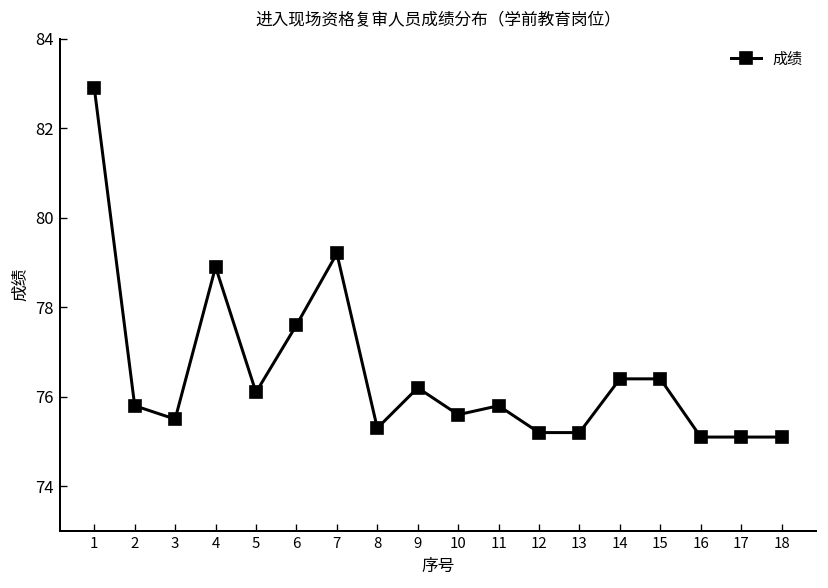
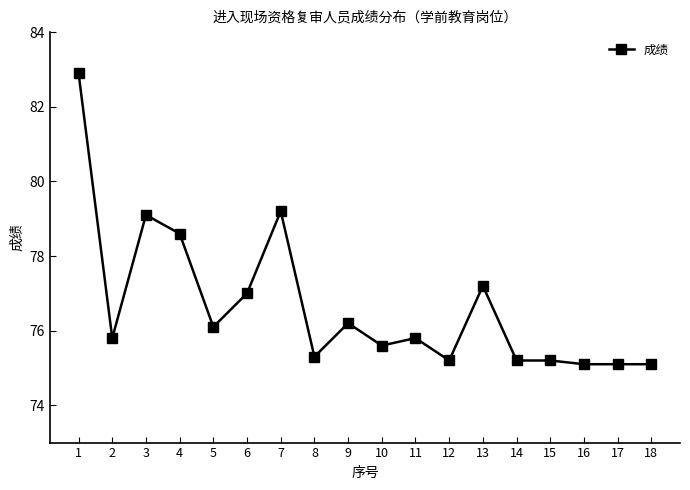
3: 75.5 -> 79.1
4: 78.9 -> 78.6
6: 77.6 -> 77.0
13: 75.2 -> 77.2
14: 76.4 -> 75.2
15: 76.4 -> 75.2
